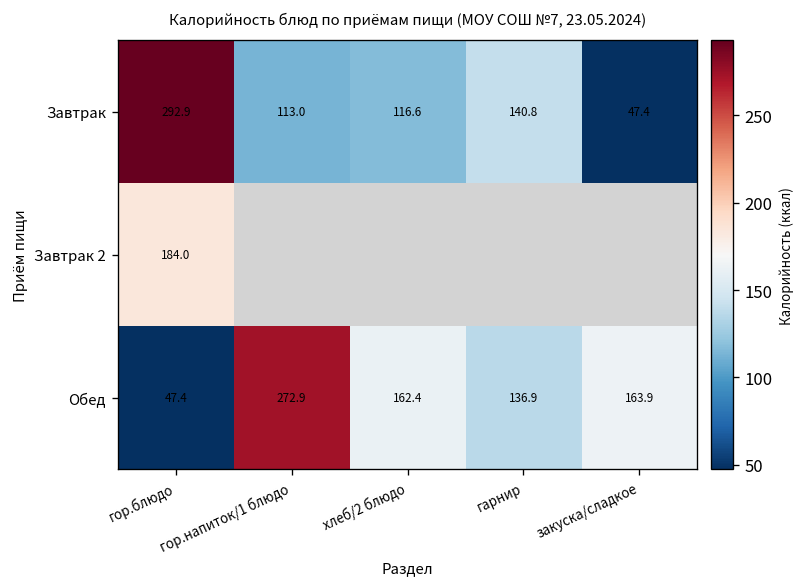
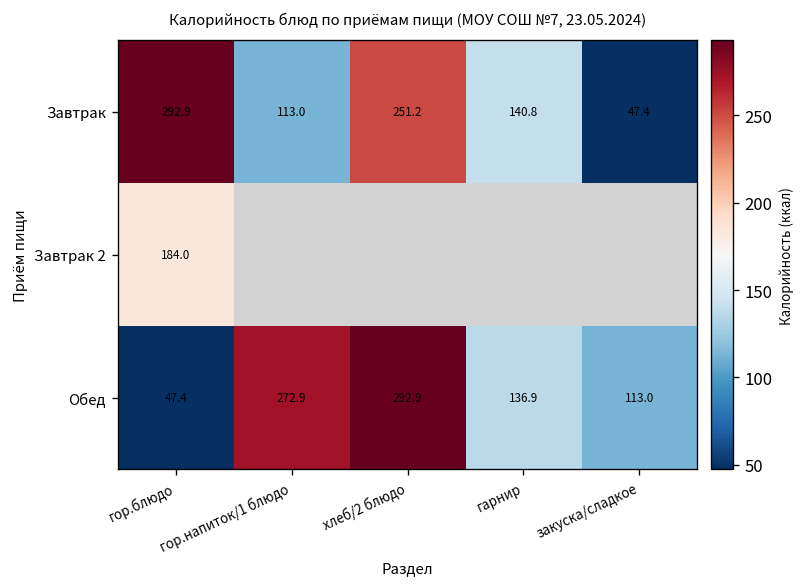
Завтрак, хлеб/2 блюдо: 116.6 -> 251.2
Обед, хлеб/2 блюдо: 162.4 -> 292.9
Обед, закуска/сладкое: 163.9 -> 113.0
